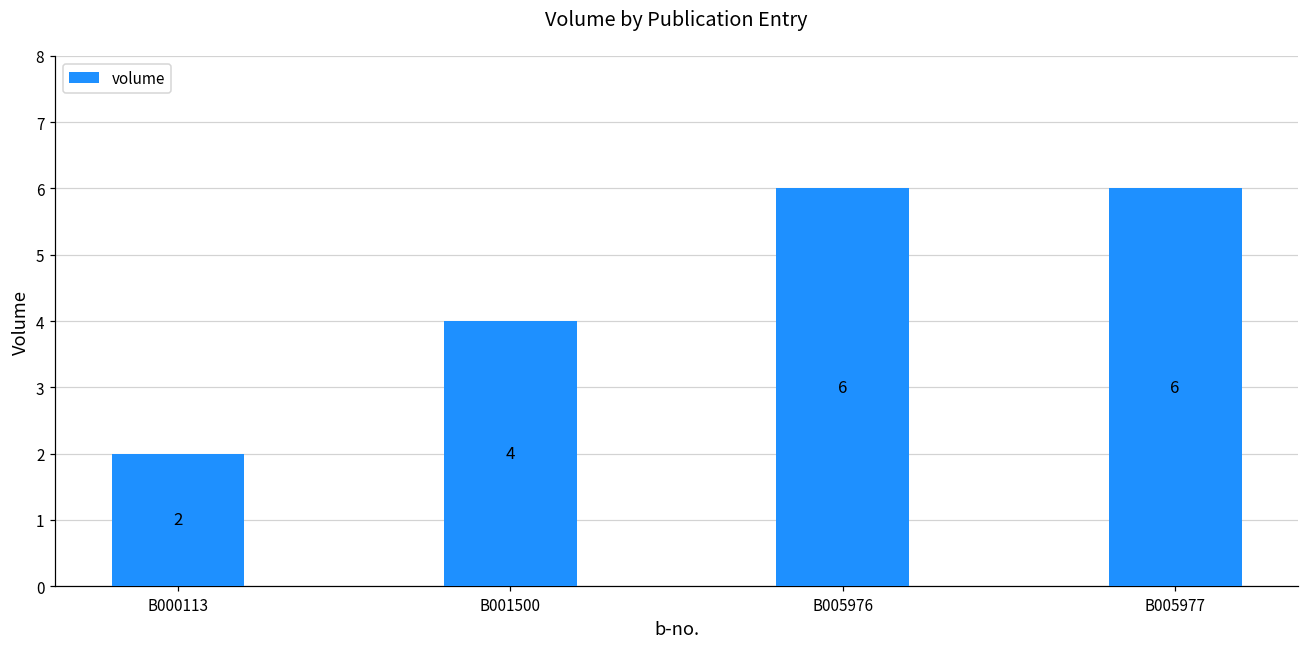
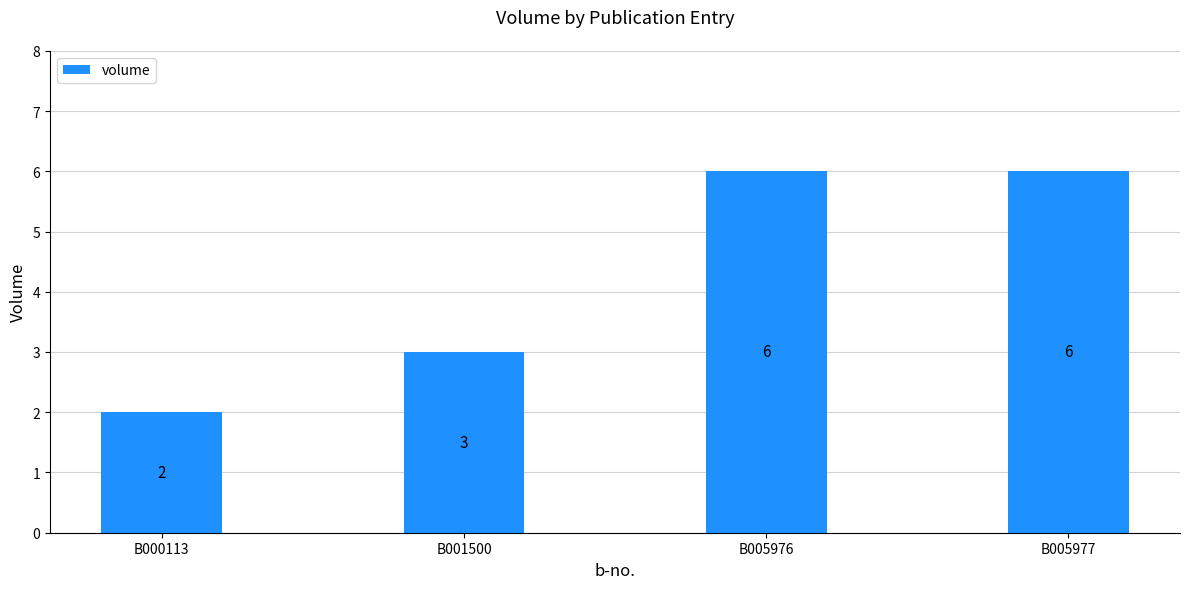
B001500: 4 -> 3
